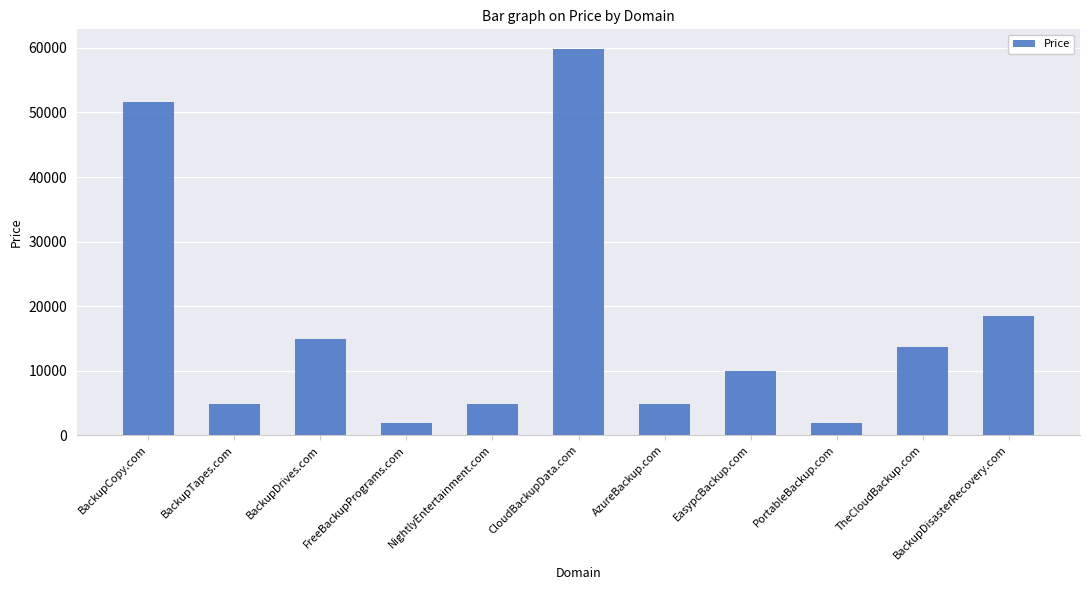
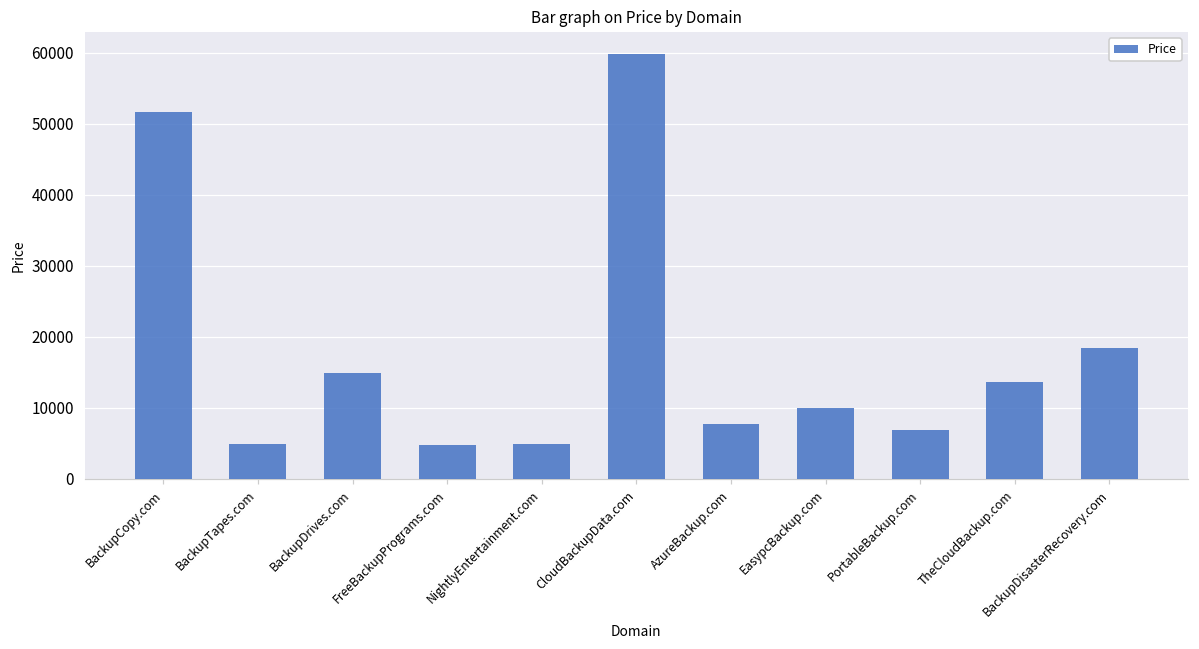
FreeBackupPrograms.com: 2000 -> 5000
AzureBackup.com: 5000 -> 8000
PortableBackup.com: 2000 -> 7000
